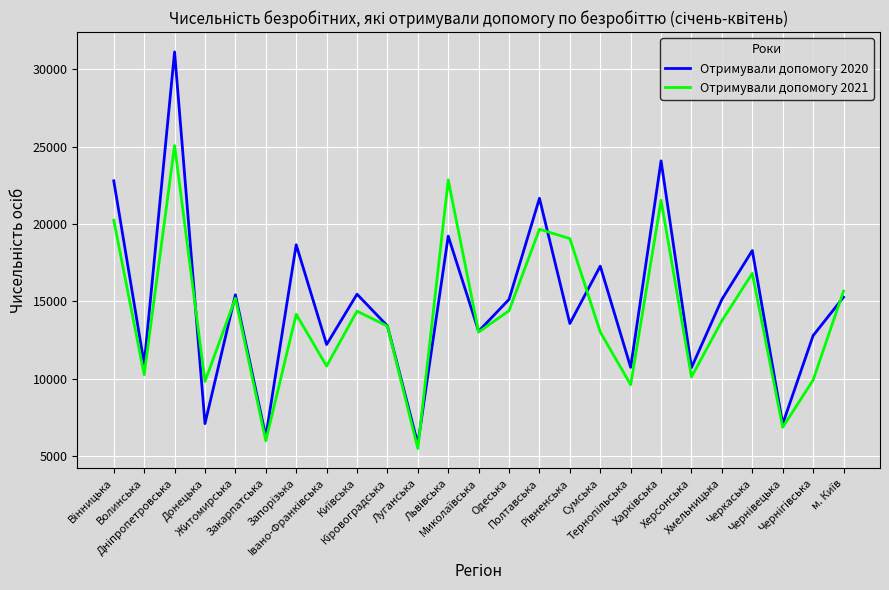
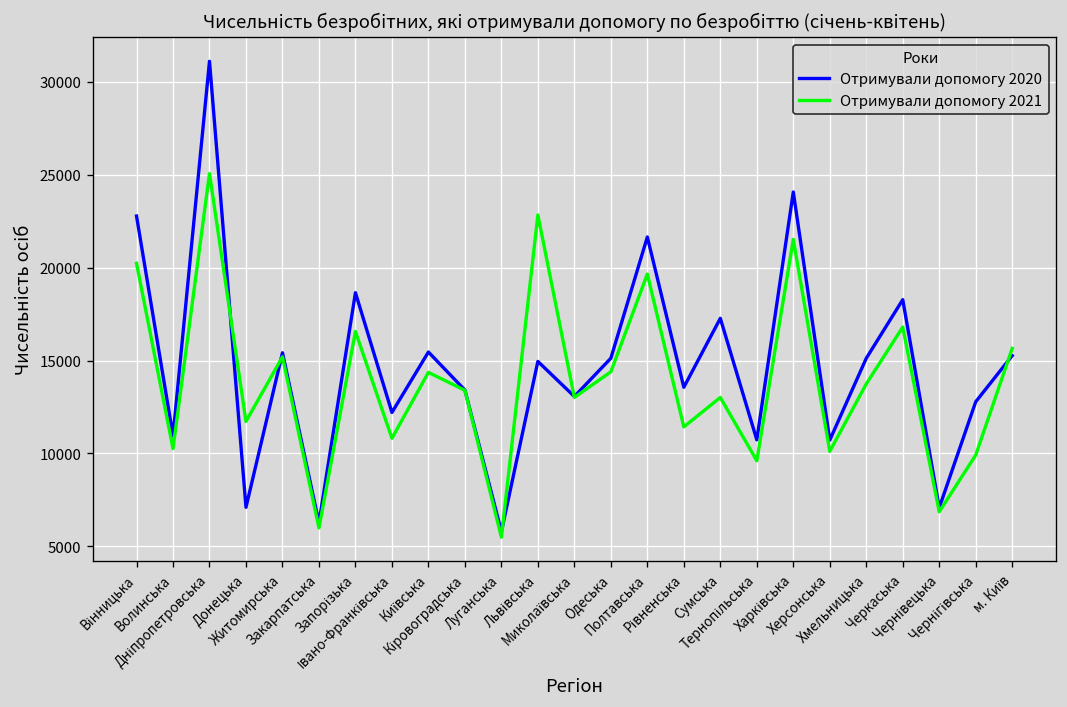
Отримували допомогу 2021, Донецька: 9800 -> 11700
Отримували допомогу 2021, Запорізька: 14200 -> 16600
Отримували допомогу 2020, Львівська: 19200 -> 15000
Отримували допомогу 2021, Рівненська: 19100 -> 11400
